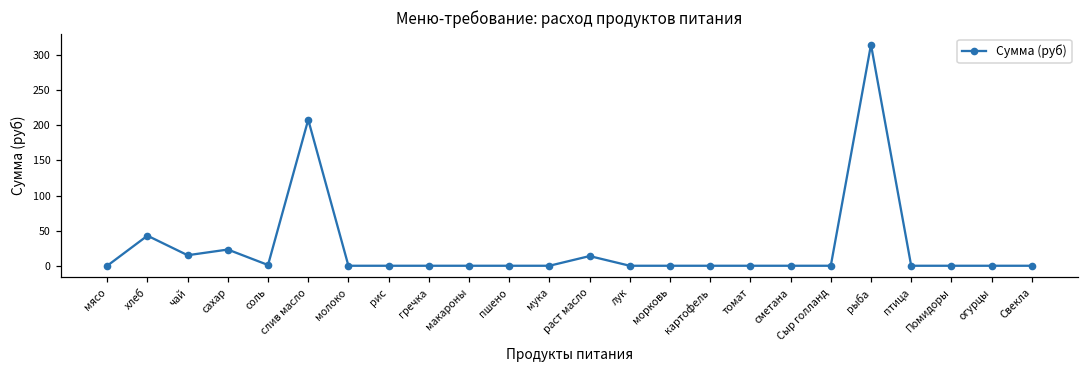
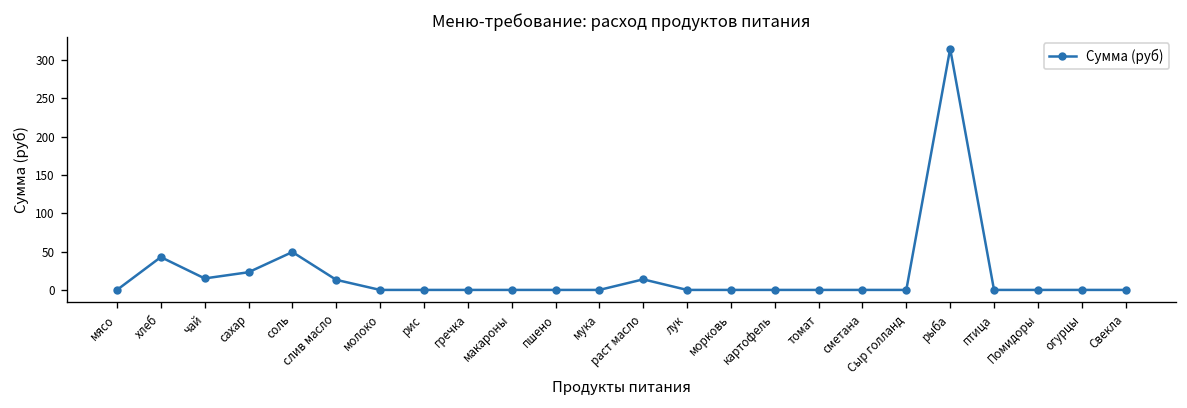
соль: 0 -> 50
слив масло: 210 -> 10
